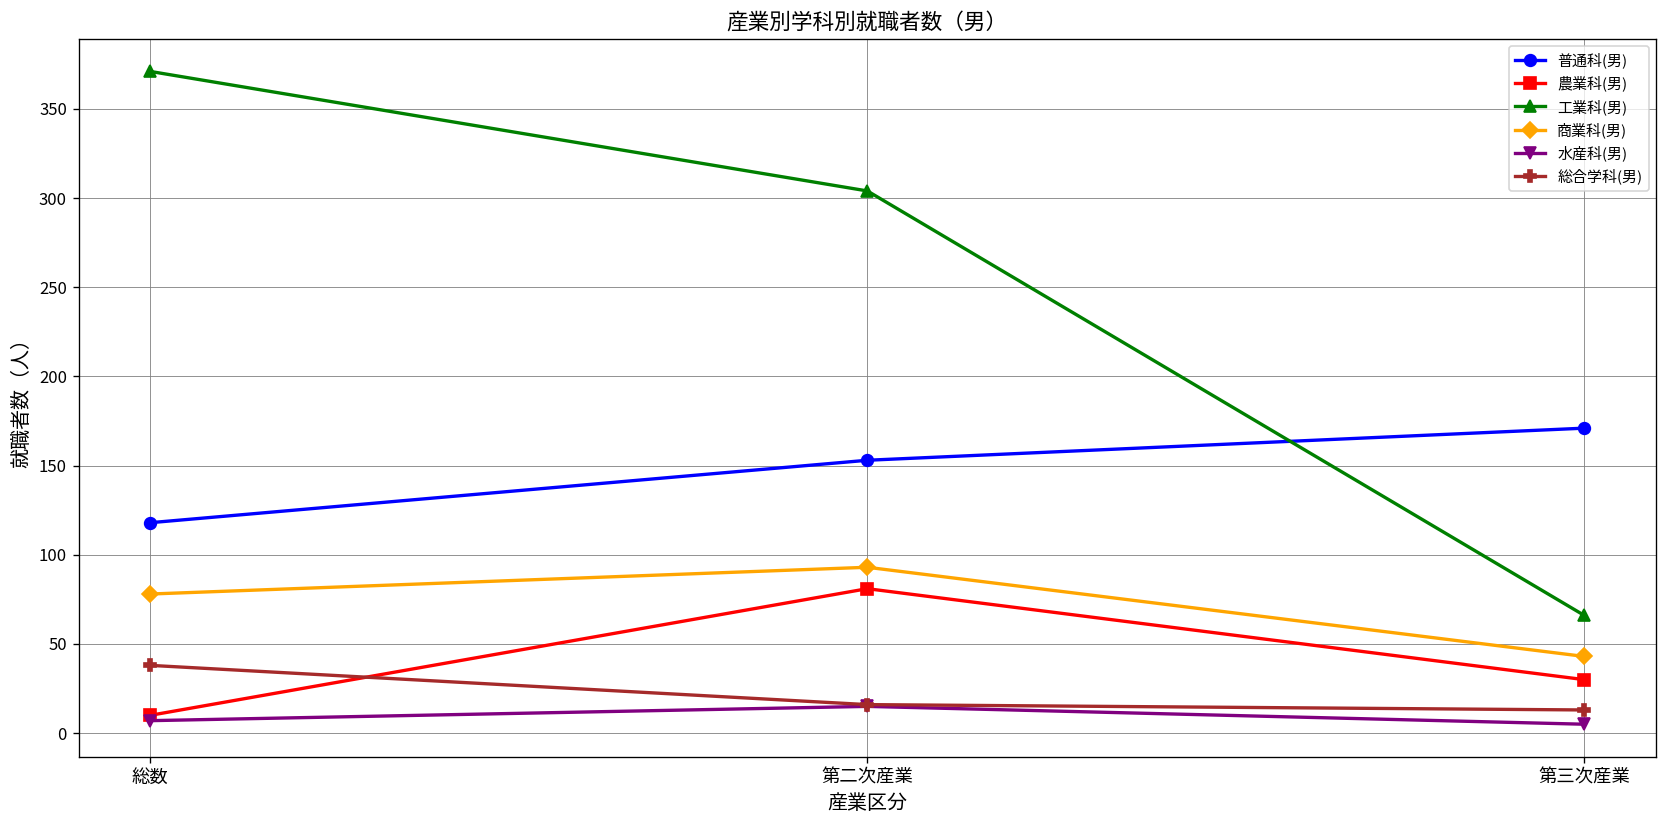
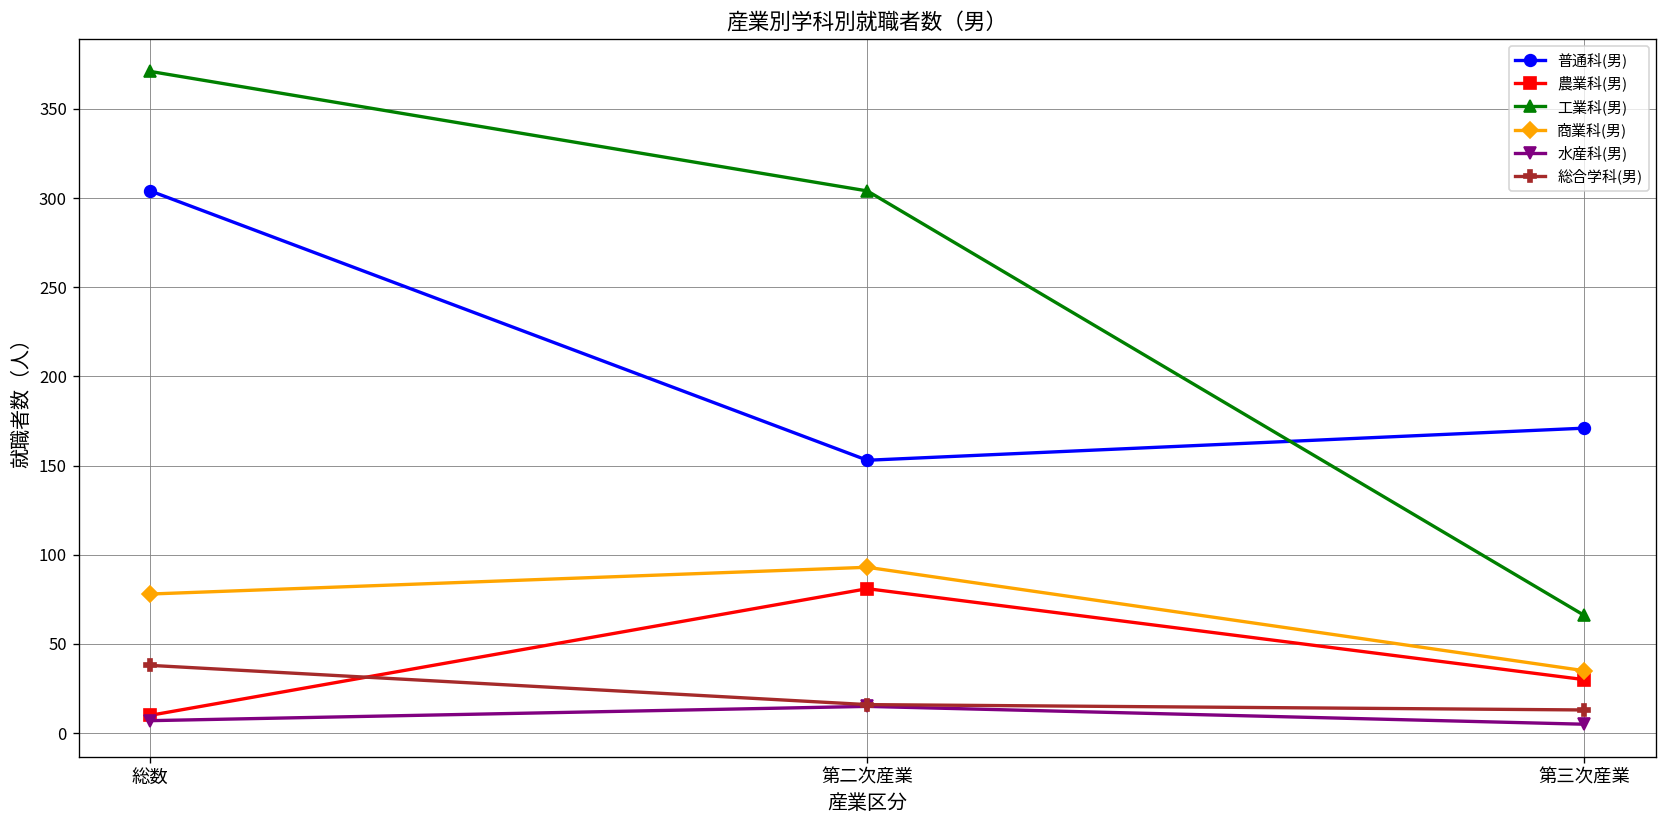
普通科(男), 総数: 118 -> 304
商業科(男), 第三次産業: 43 -> 35
